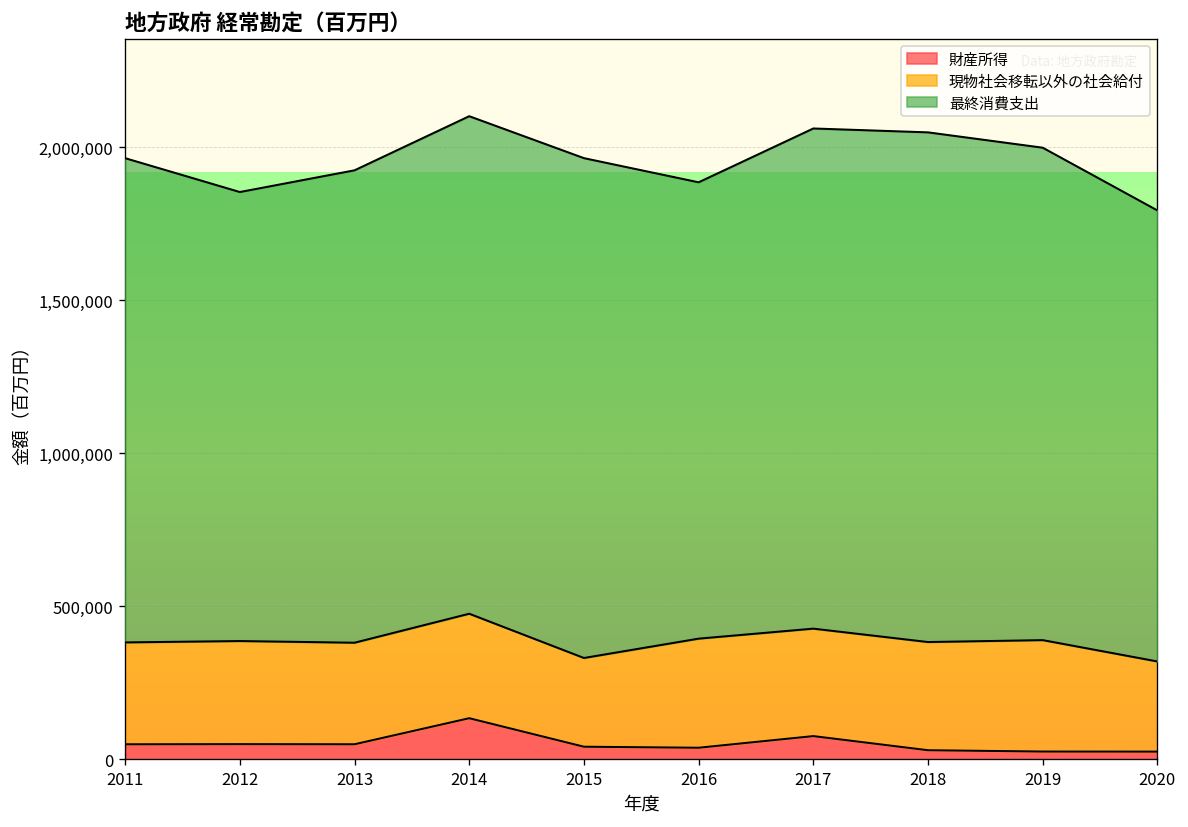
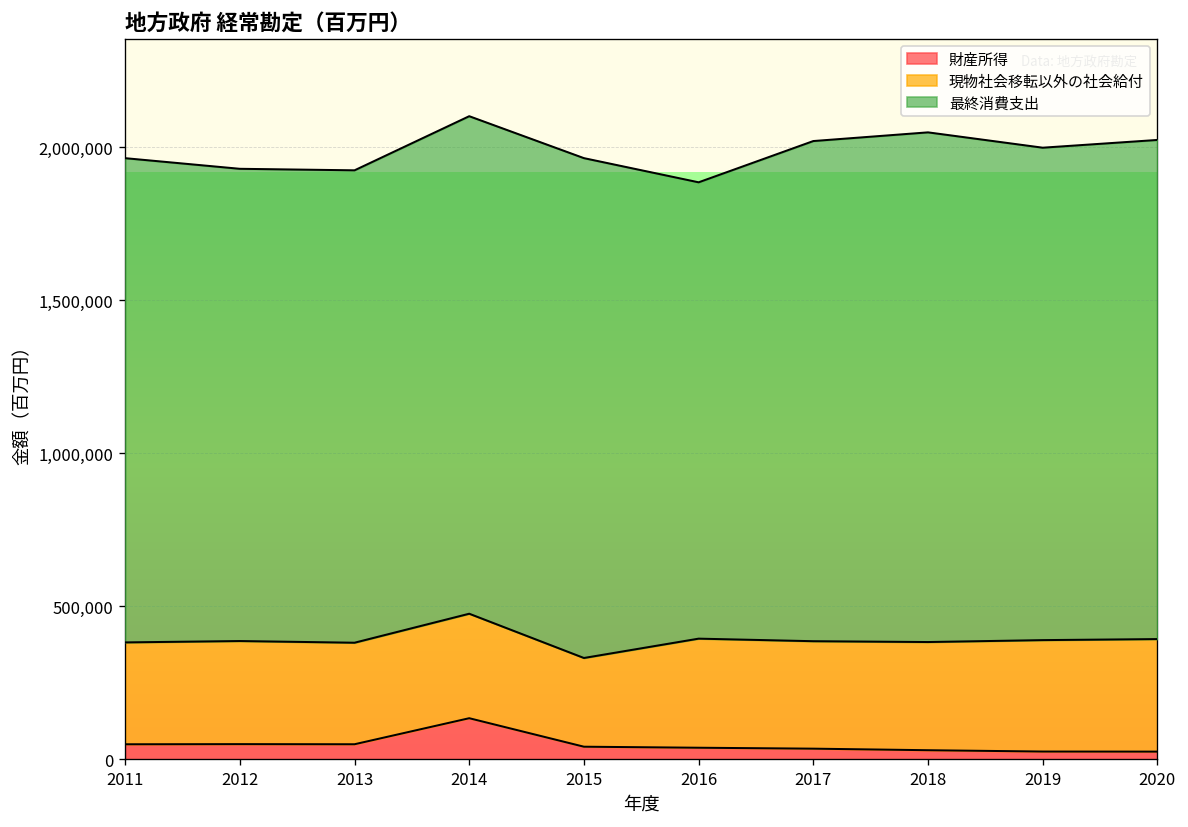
最終消費支出, 2012: 1,470,000 -> 1,540,000
財産所得, 2017: 80,000 -> 40,000
現物社会移転以外の社会給付, 2020: 290,000 -> 370,000
最終消費支出, 2020: 1,470,000 -> 1,630,000
